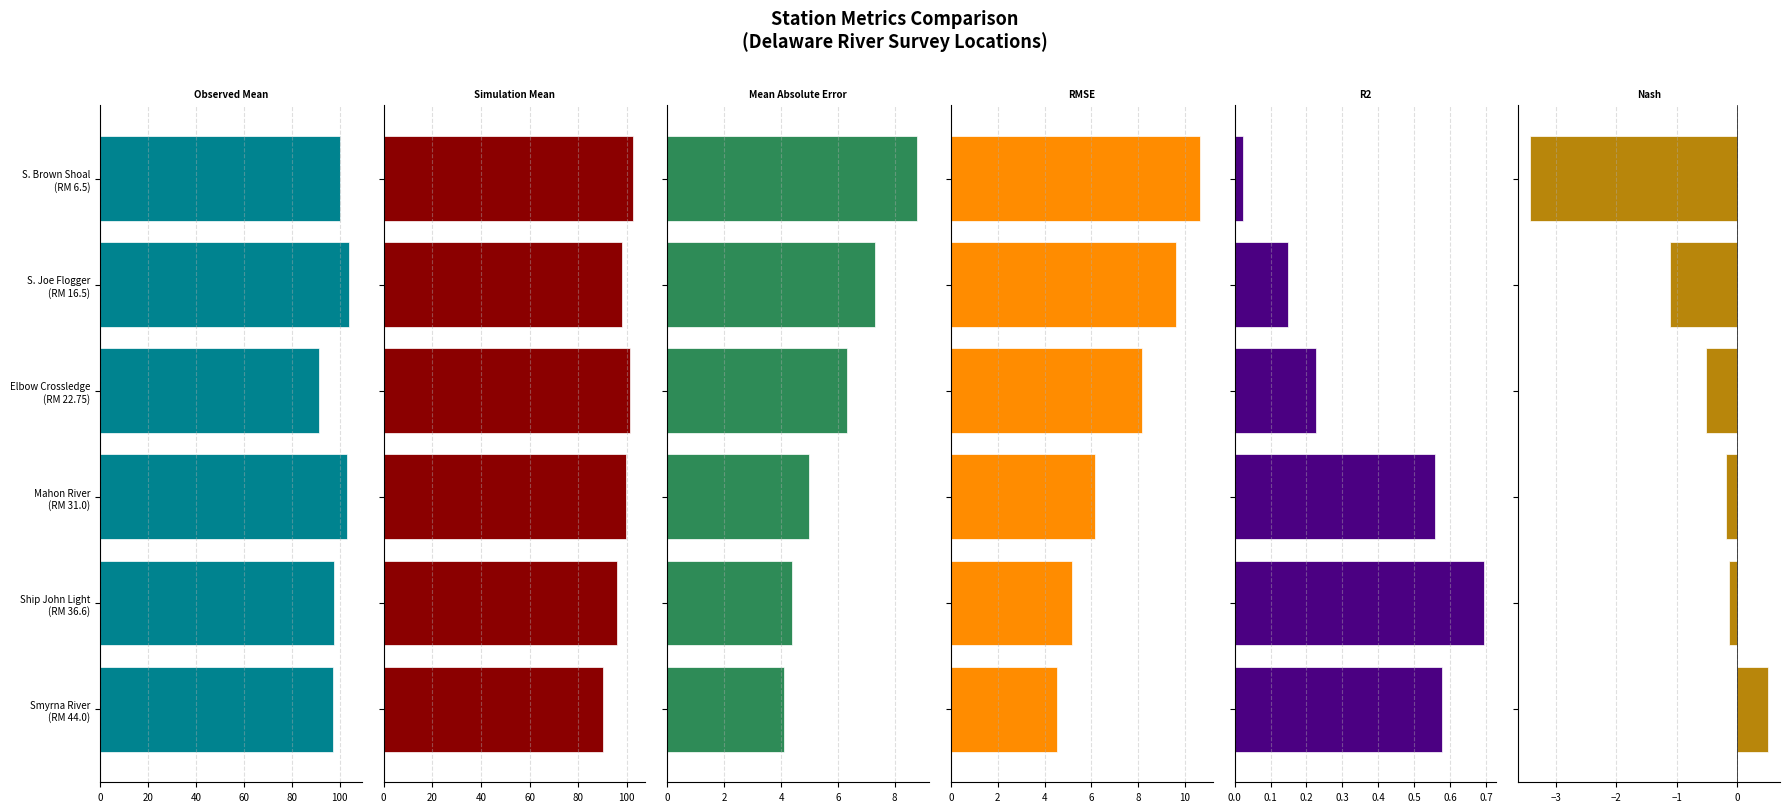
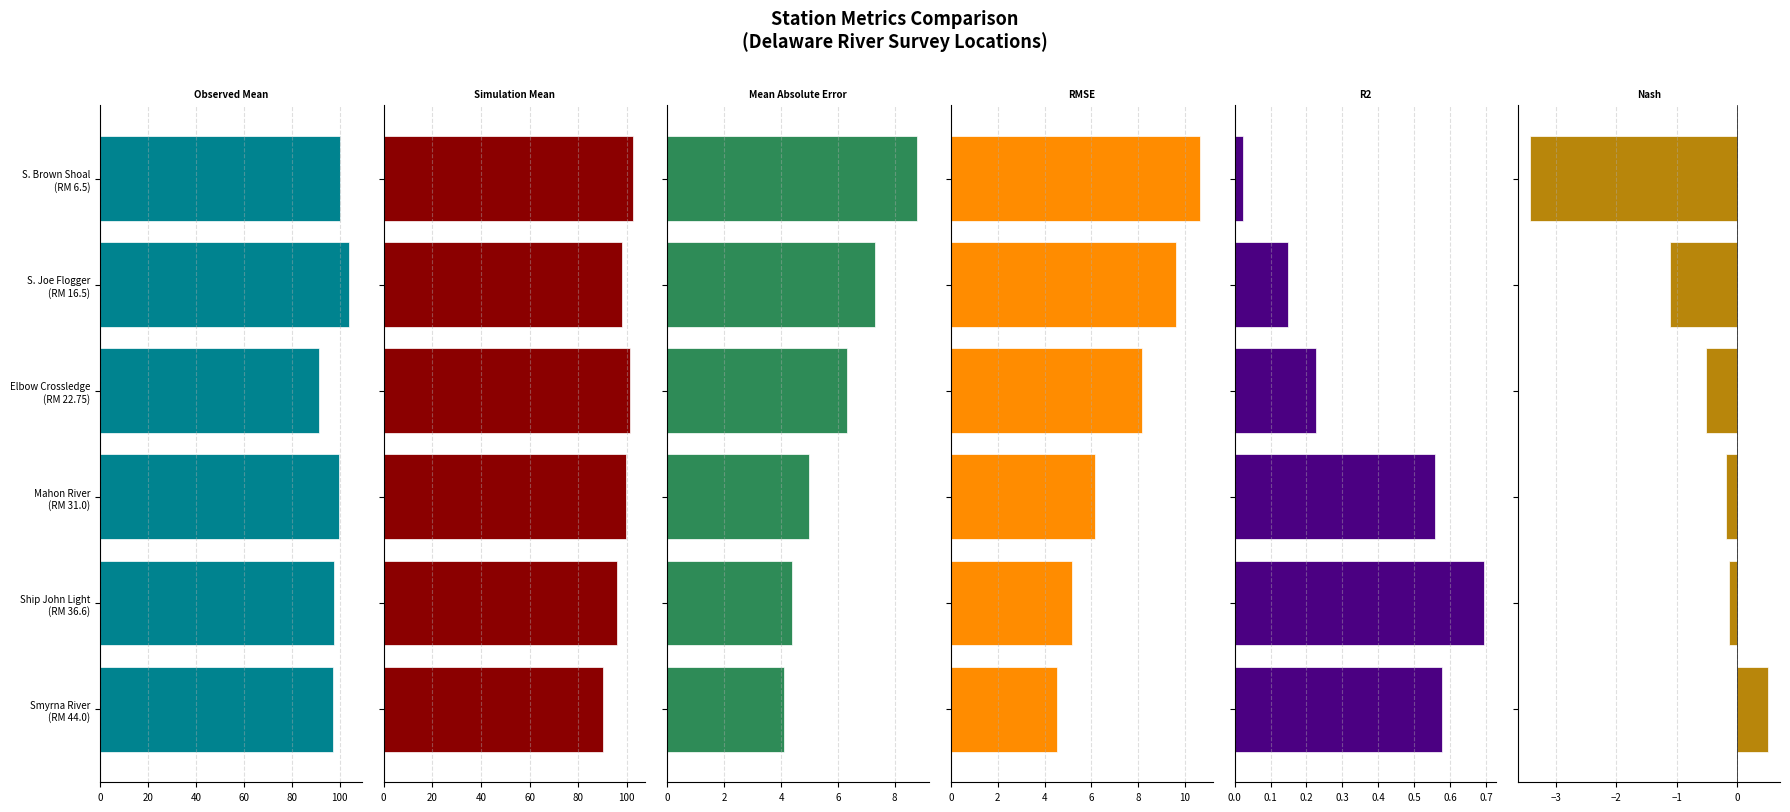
Observed Mean, Mahon River (RM 31.0): 103 -> 100
